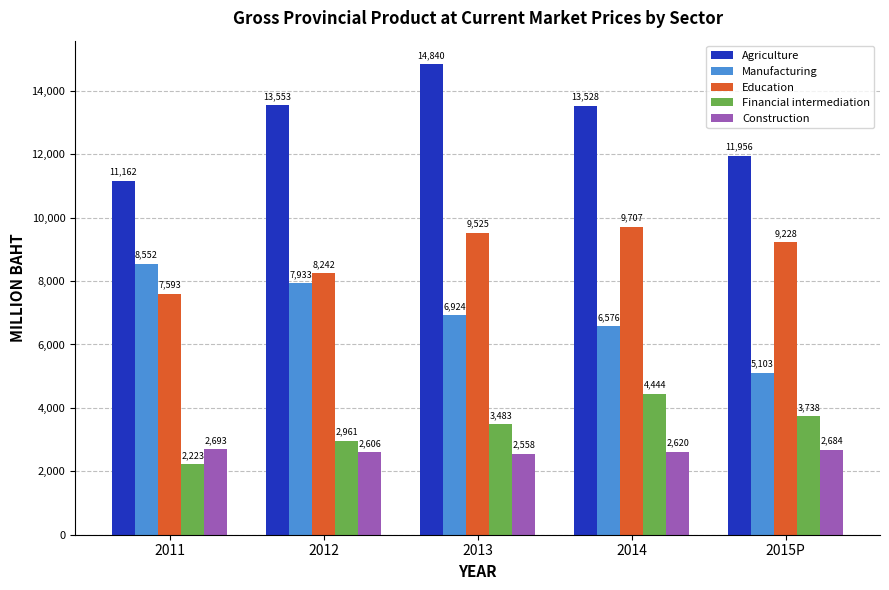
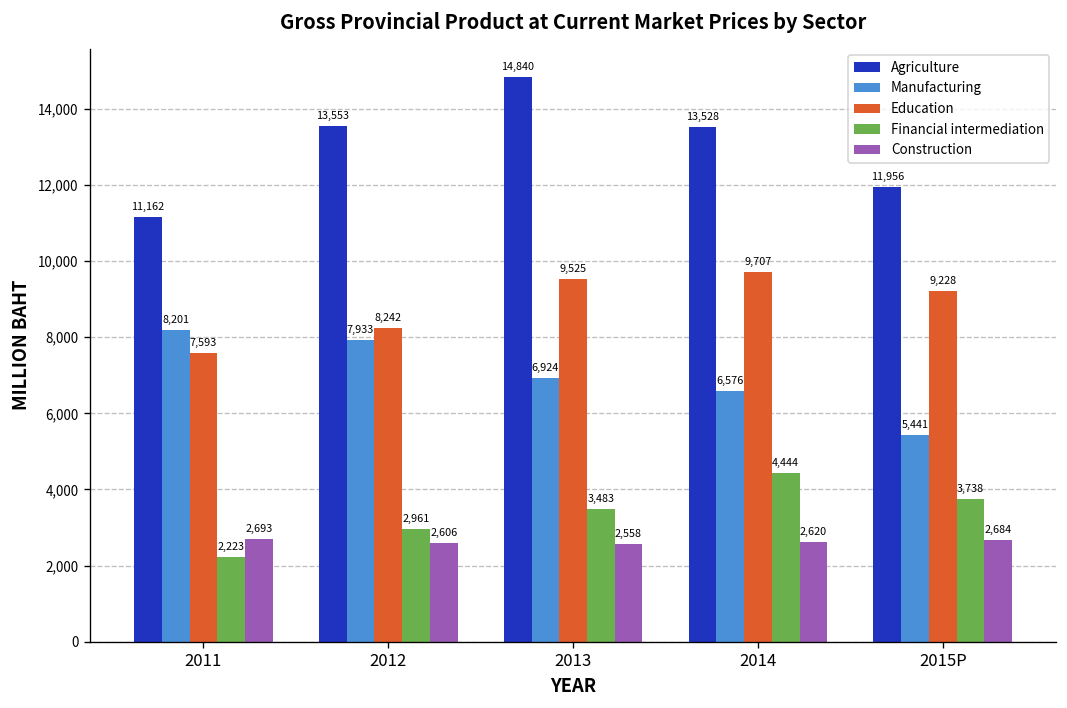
Manufacturing, 2011: 8,552 -> 8,201
Manufacturing, 2015P: 5,103 -> 5,441
